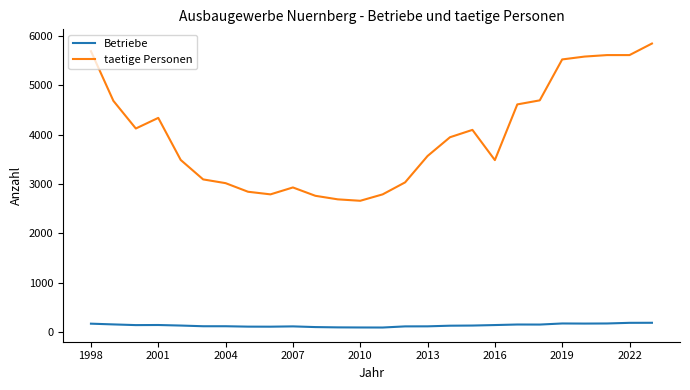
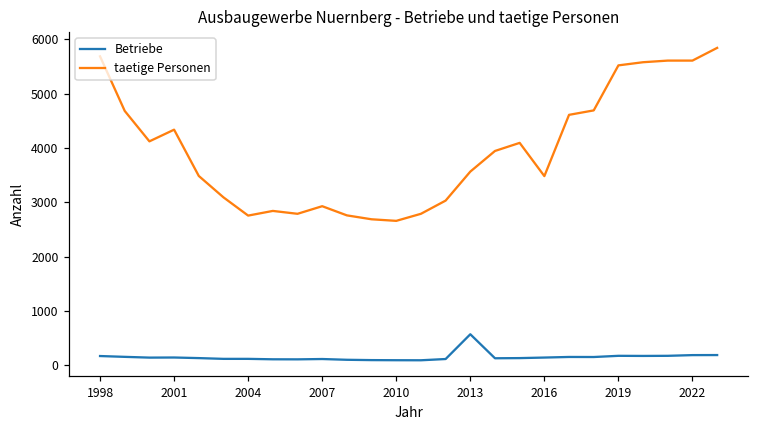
taetige Personen, 2004: 3000 -> 2800
Betriebe, 2013: 100 -> 600
